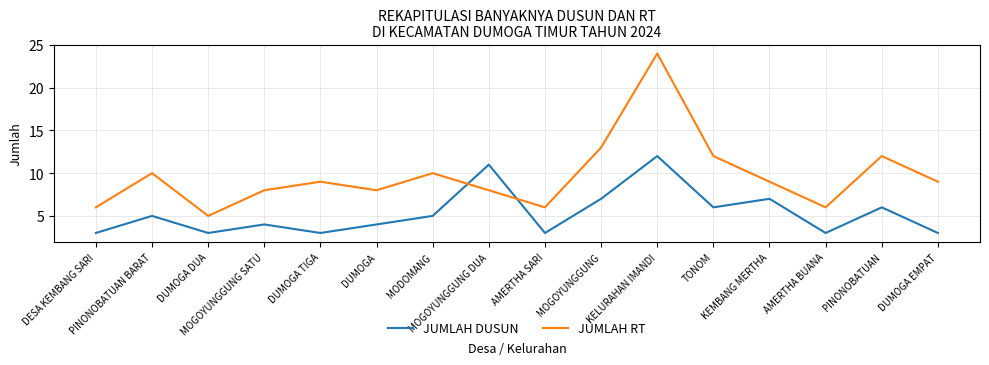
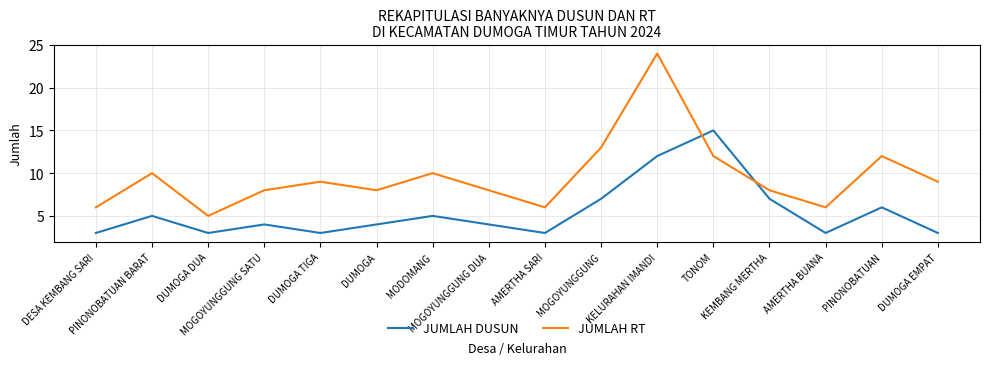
JUMLAH DUSUN, MOGOYUNGGUNG DUA: 11 -> 4
JUMLAH DUSUN, TONOM: 6 -> 15
JUMLAH RT, KEMBANG MERTHA: 9 -> 8
